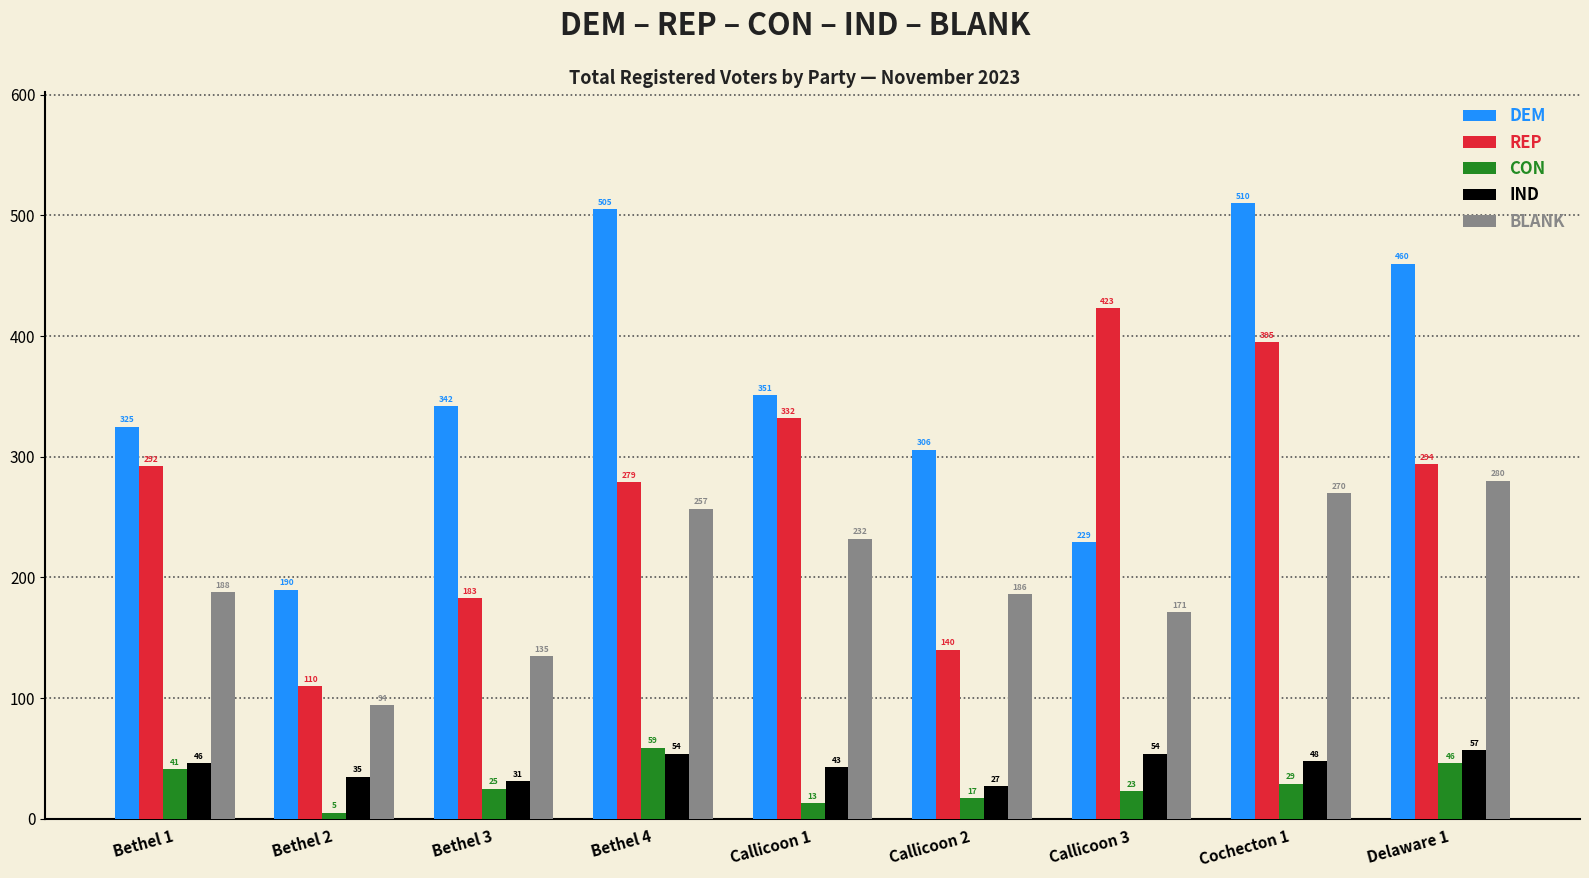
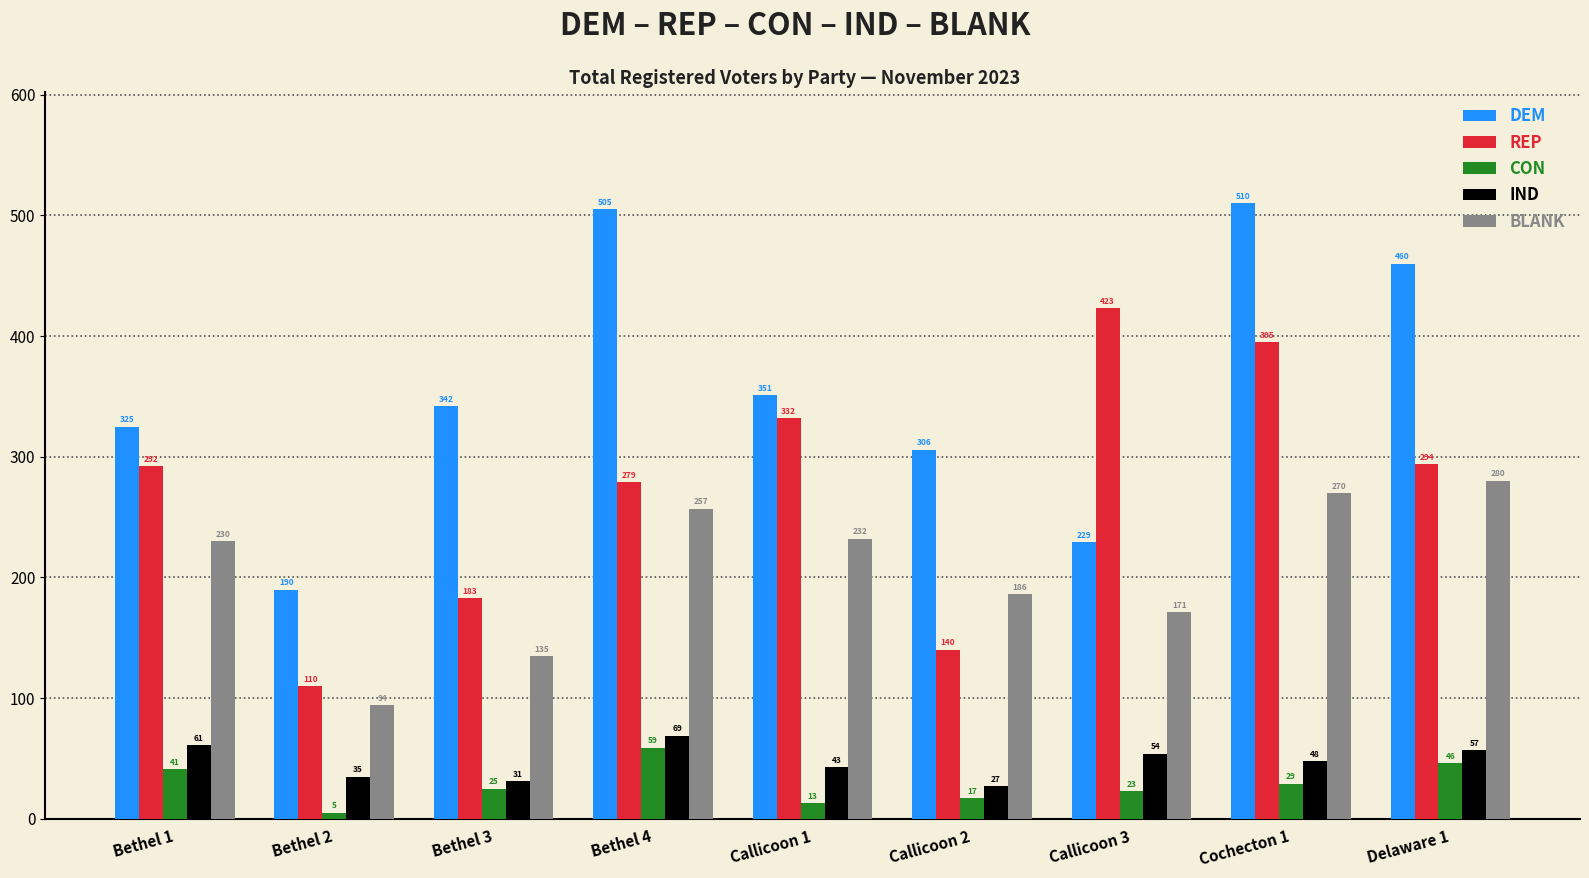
IND, Bethel 1: 46 -> 61
BLANK, Bethel 1: 188 -> 230
IND, Bethel 4: 54 -> 69
